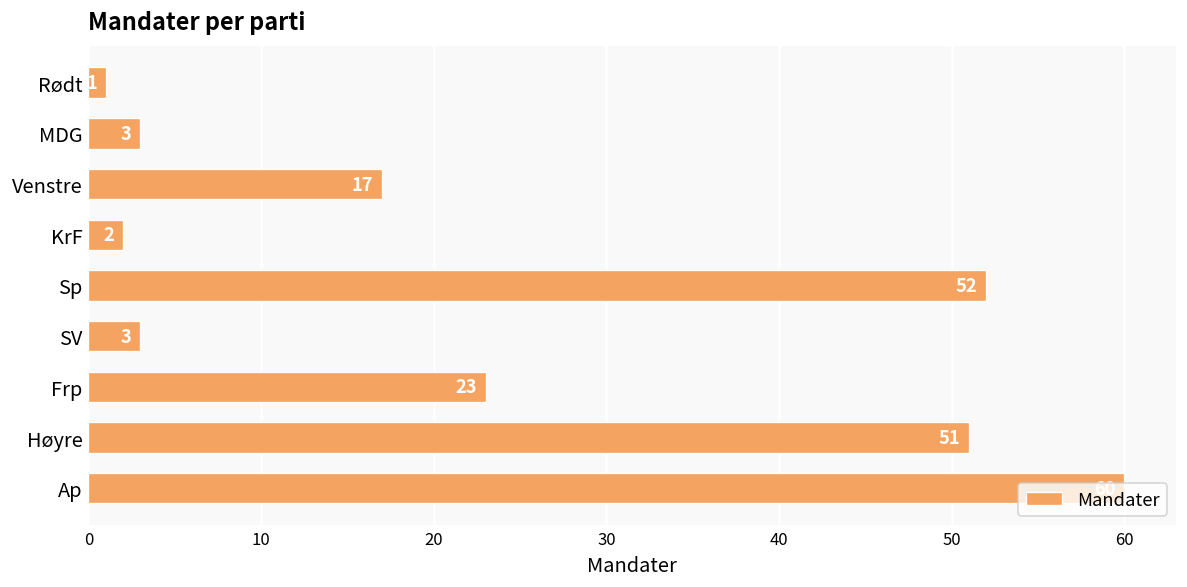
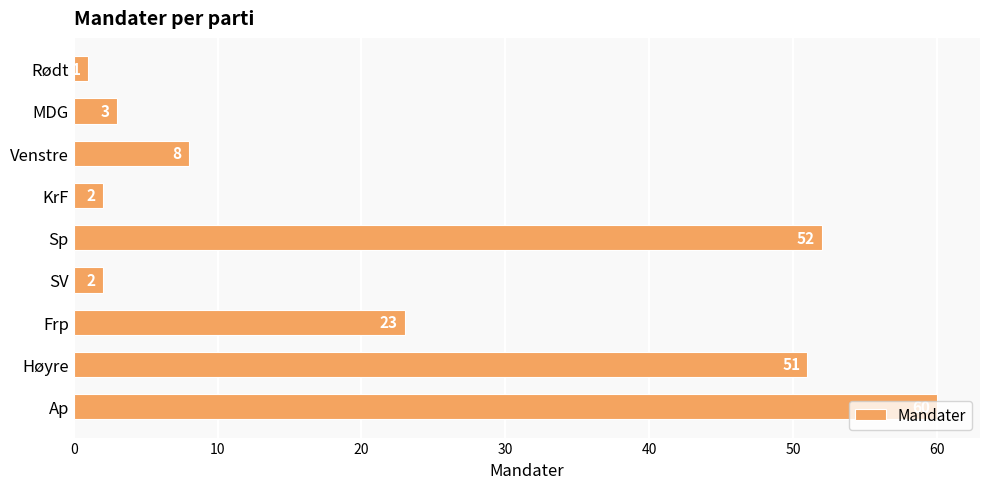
Venstre: 17 -> 8
SV: 3 -> 2
